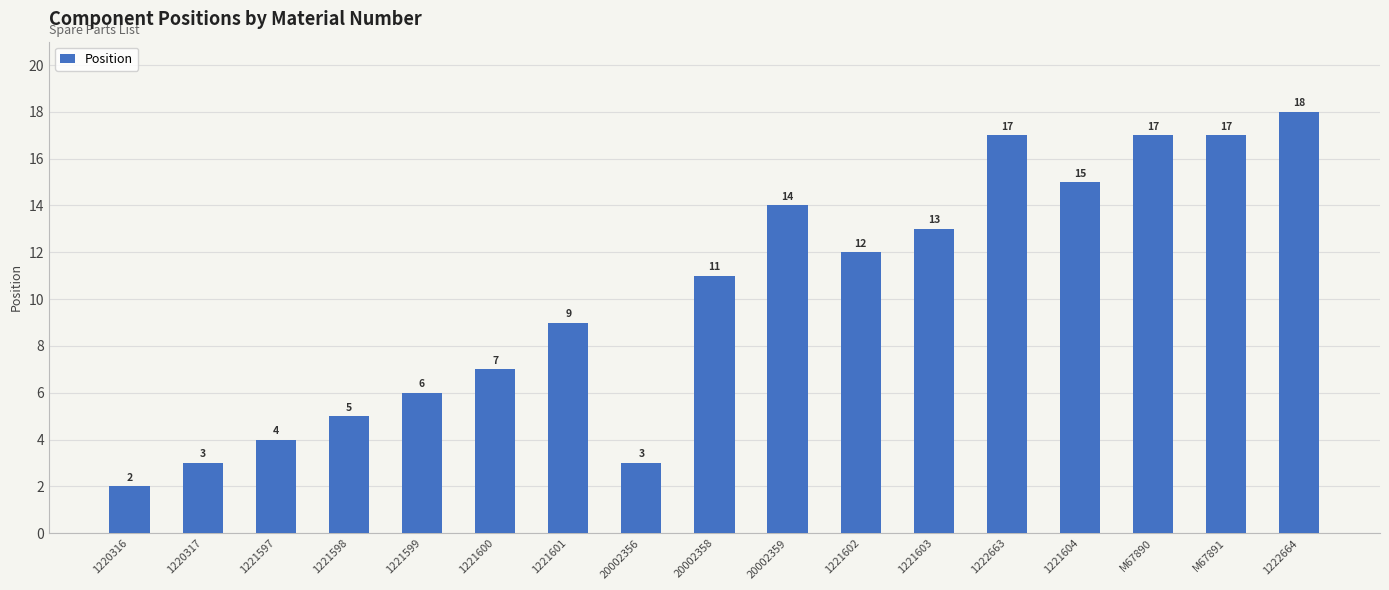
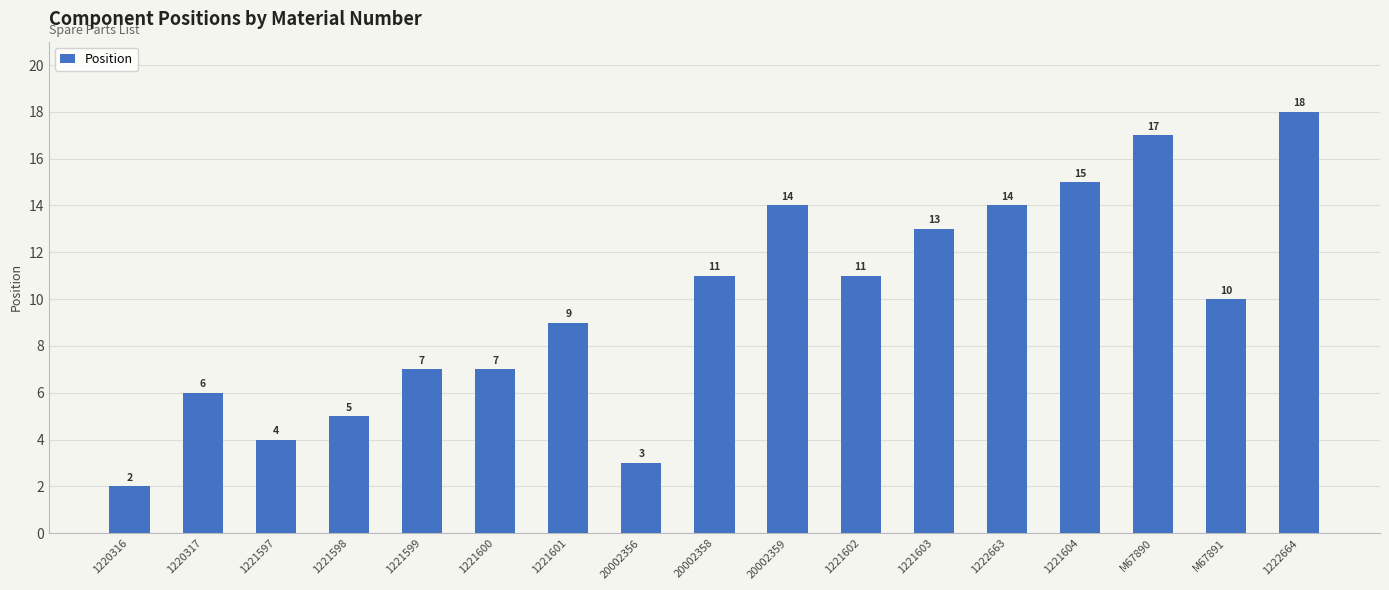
1220317: 3 -> 6
1221599: 6 -> 7
1221602: 12 -> 11
1222663: 17 -> 14
M67891: 17 -> 10
